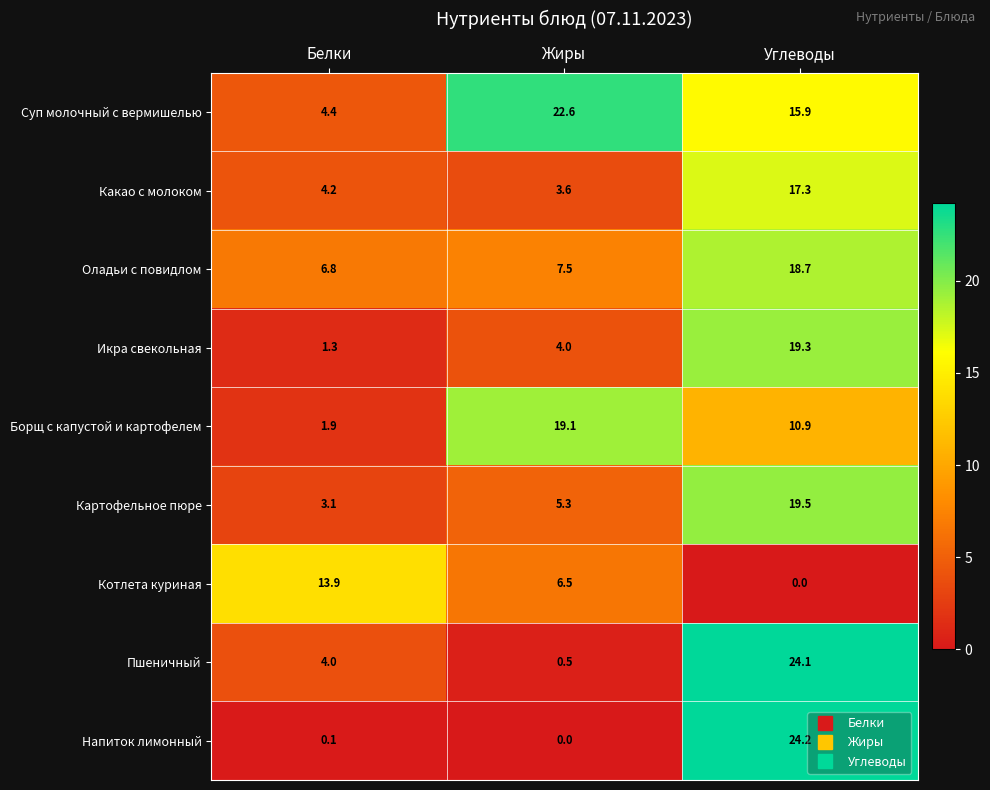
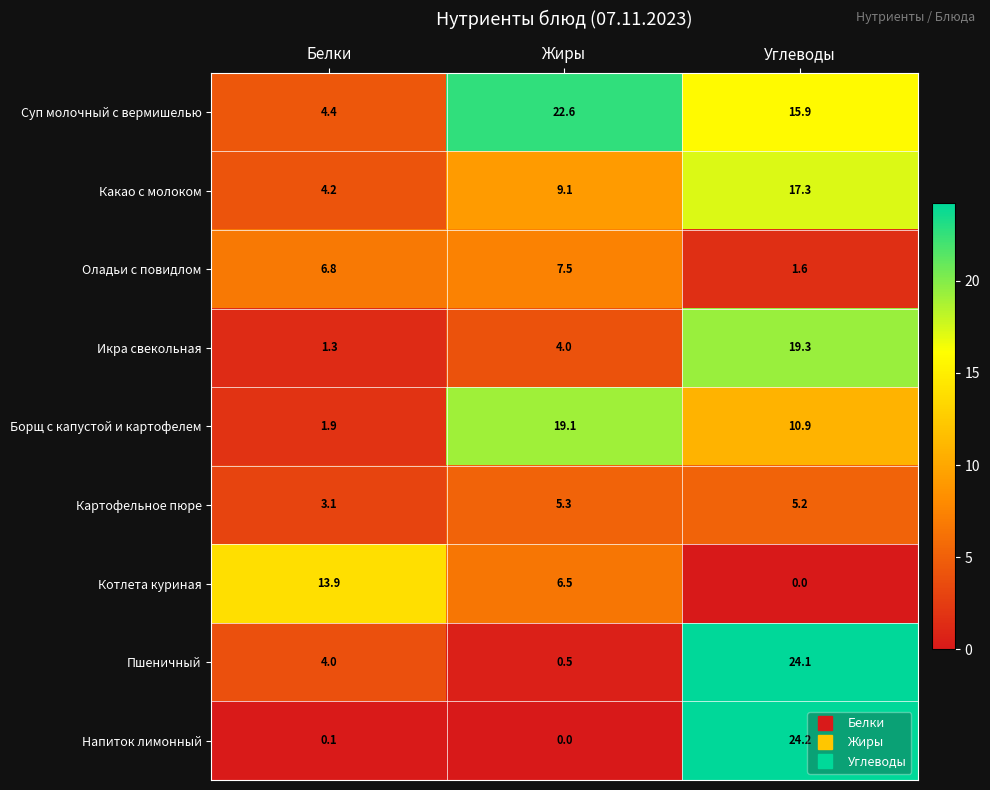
Какао с молоком, Жиры: 3.6 -> 9.1
Оладьи с повидлом, Углеводы: 18.7 -> 1.6
Картофельное пюре, Углеводы: 19.5 -> 5.2
